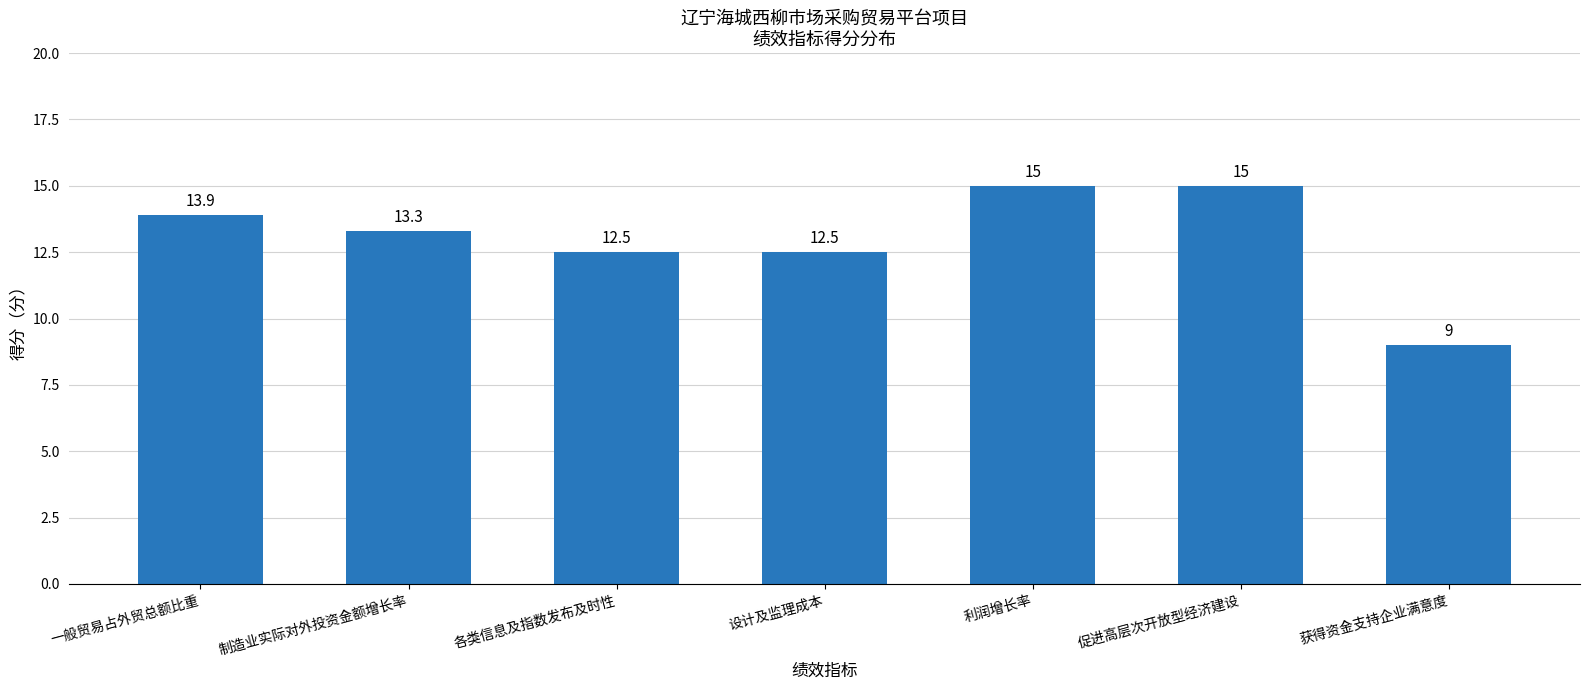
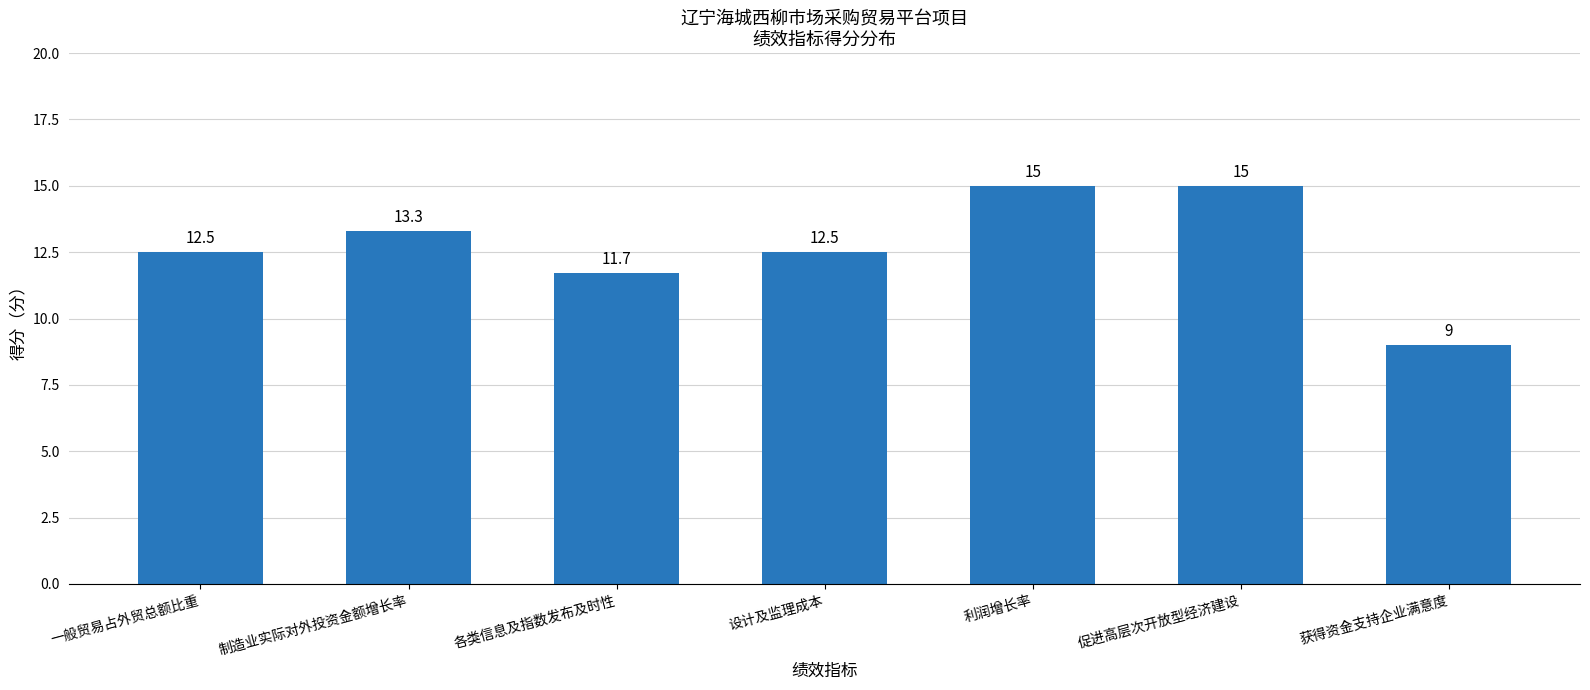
一般贸易占外贸总额比重: 13.9 -> 12.5
各类信息及指数发布及时性: 12.5 -> 11.7
